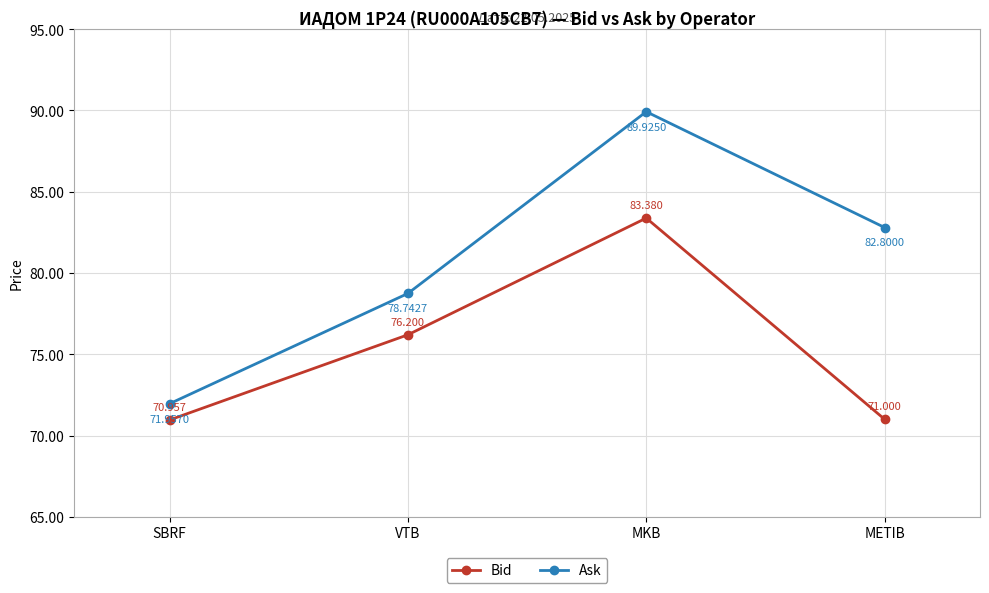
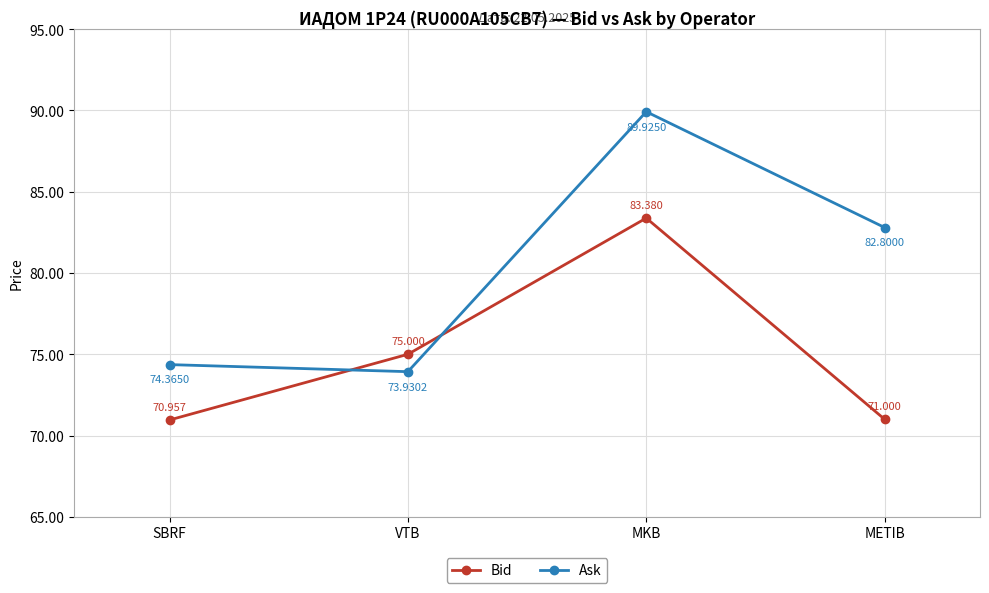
Ask, SBRF: 71.9570 -> 74.3650
Bid, VTB: 76.200 -> 75.000
Ask, VTB: 78.7427 -> 73.9302
